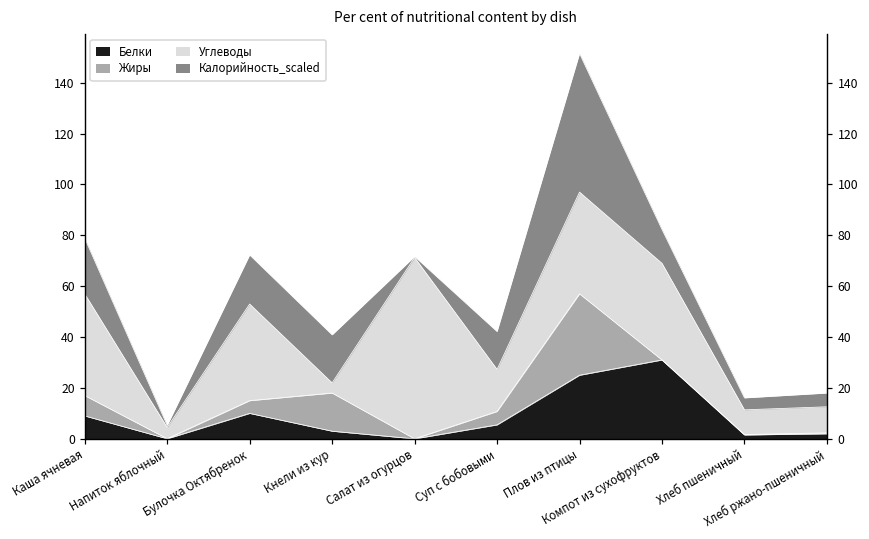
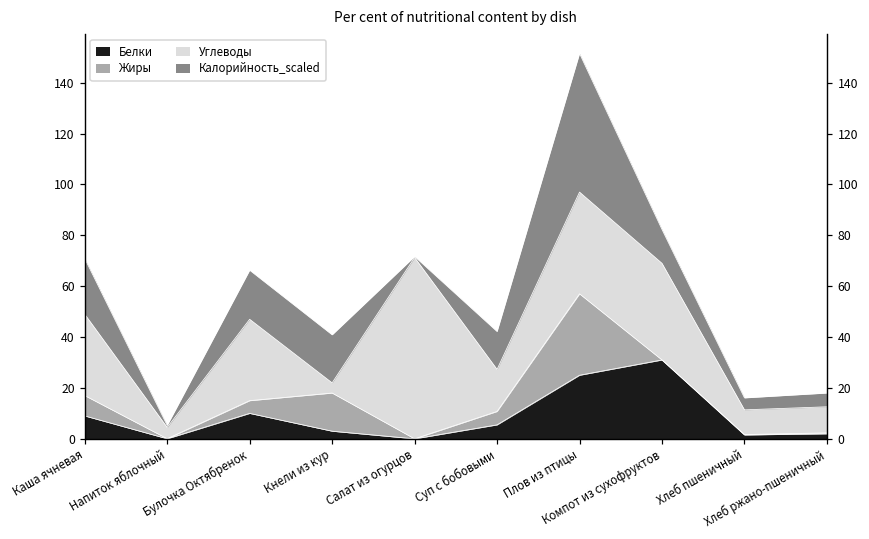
Углеводы, Каша ячневая: 40 -> 32
Углеводы, Булочка Октябренок: 38 -> 32
